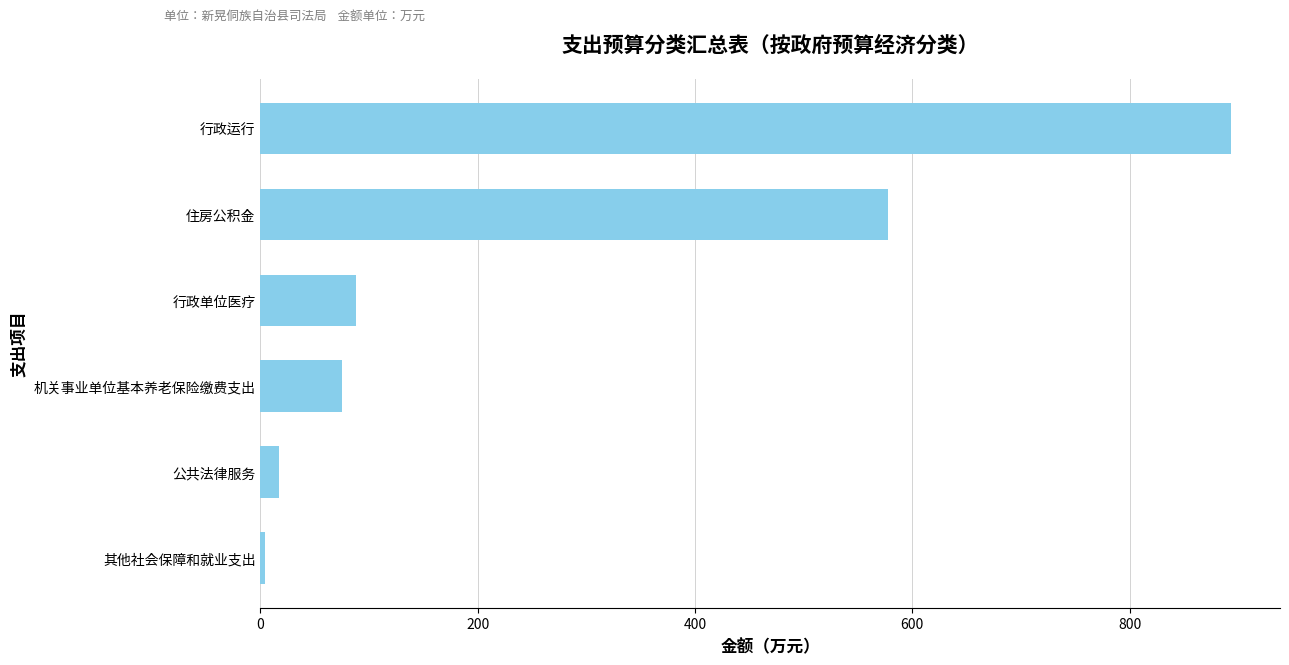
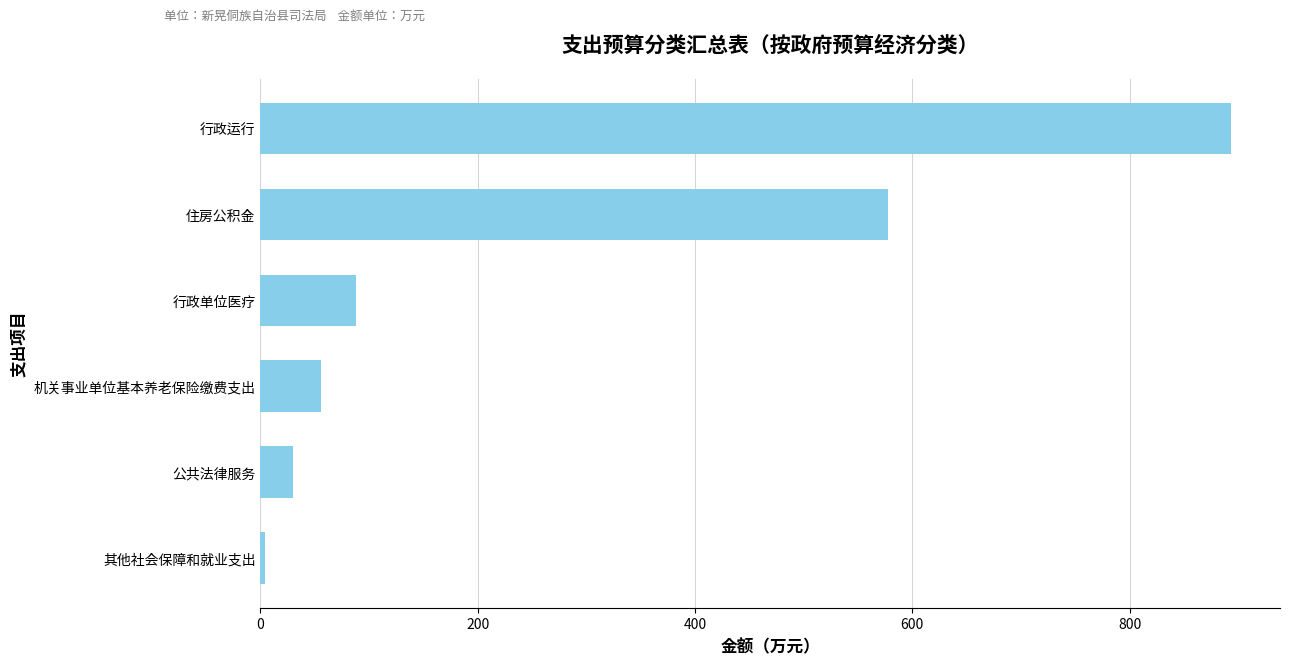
机关事业单位基本养老保险缴费支出: 76 -> 56
公共法律服务: 17 -> 30
